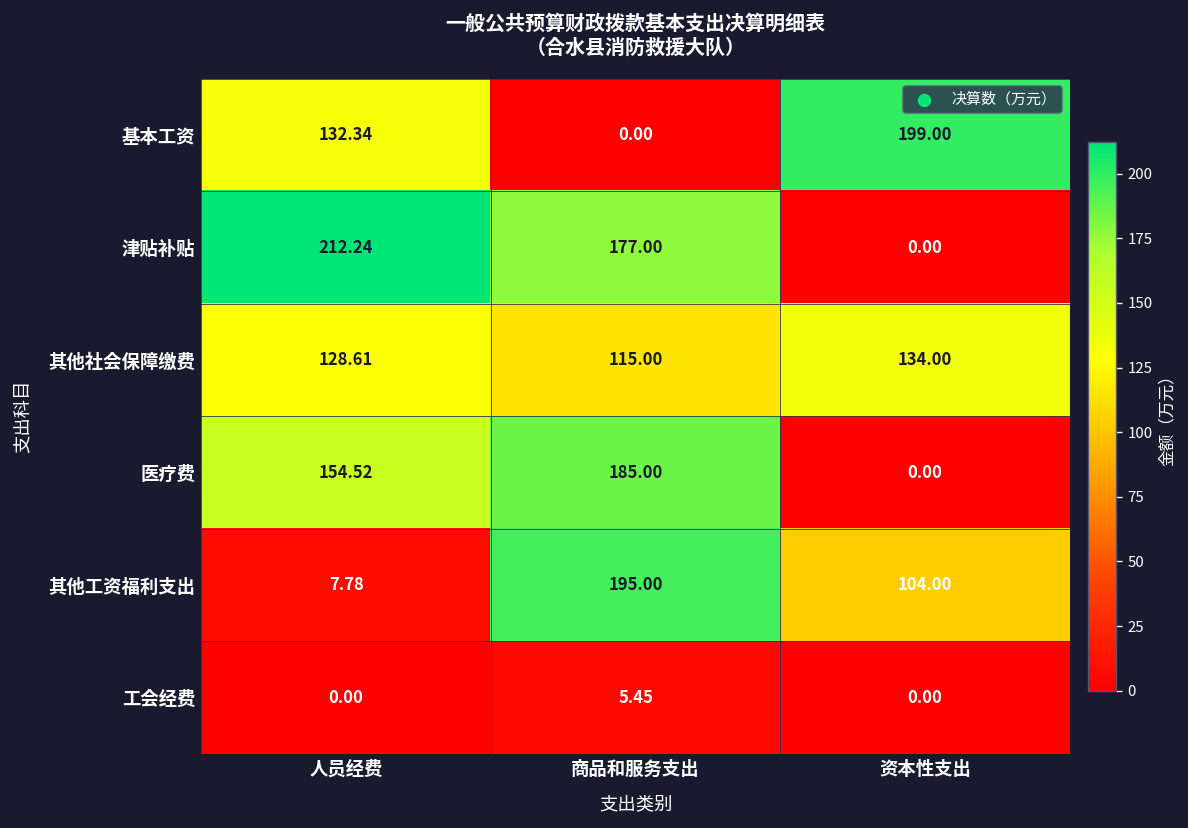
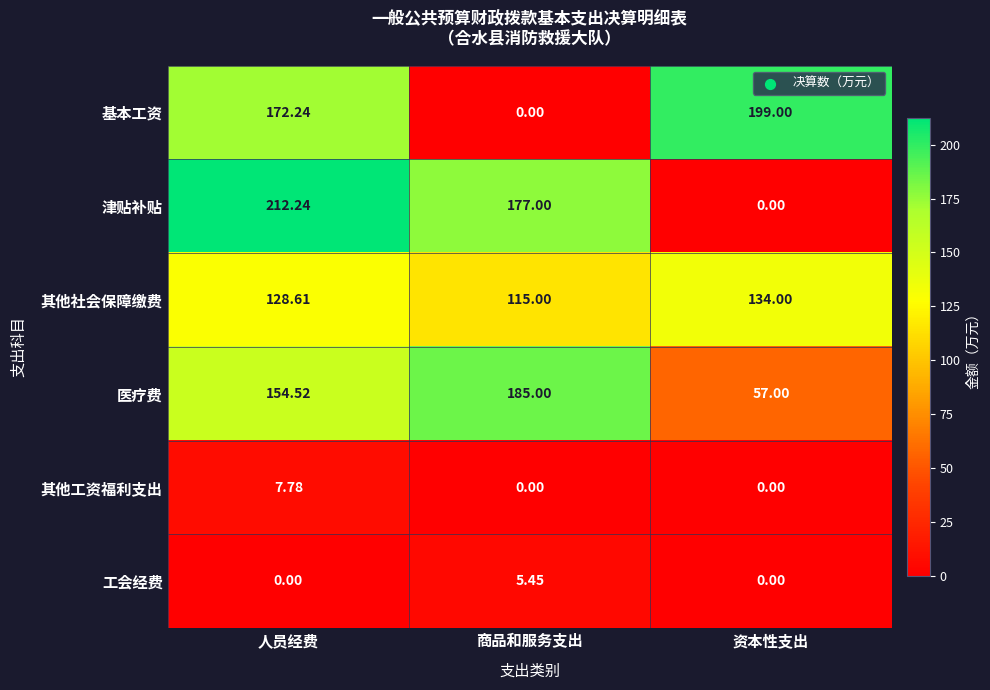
基本工资, 人员经费: 132.34 -> 172.24
医疗费, 资本性支出: 0.00 -> 57.00
其他工资福利支出, 商品和服务支出: 195.00 -> 0.00
其他工资福利支出, 资本性支出: 104.00 -> 0.00
